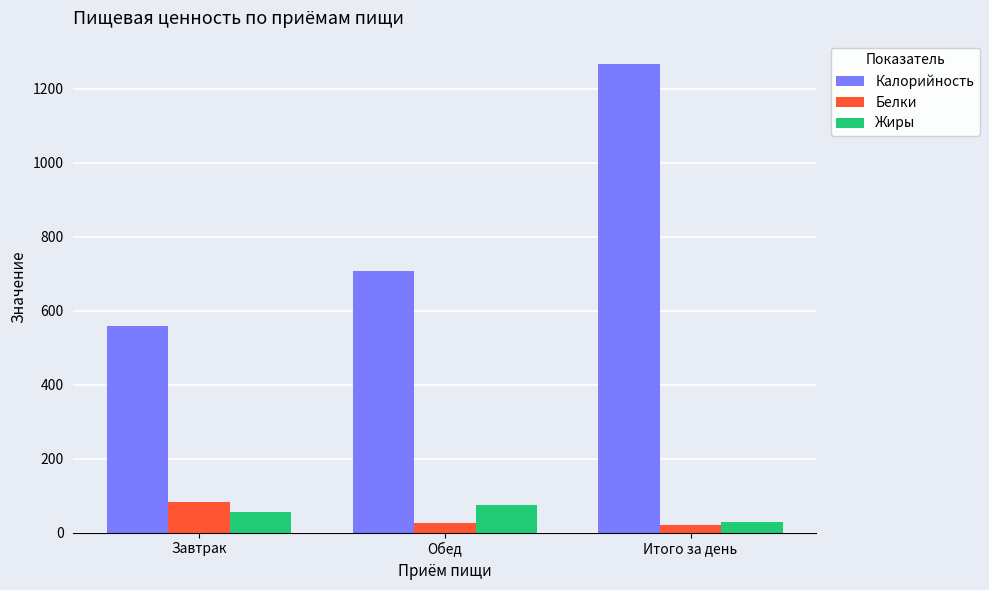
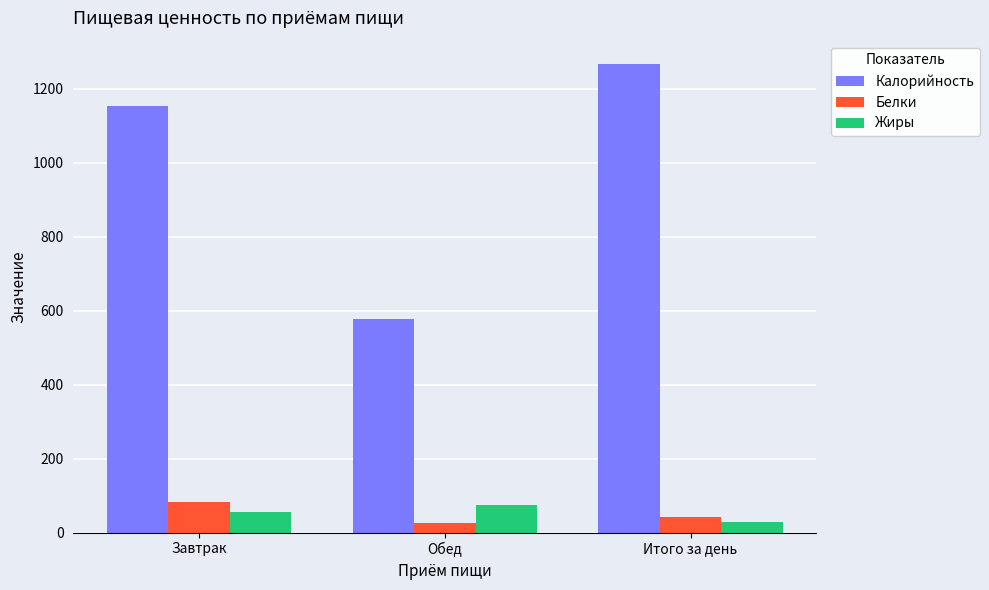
Калорийность, Завтрак: 560 -> 1150
Калорийность, Обед: 710 -> 580
Белки, Итого за день: 20 -> 40
